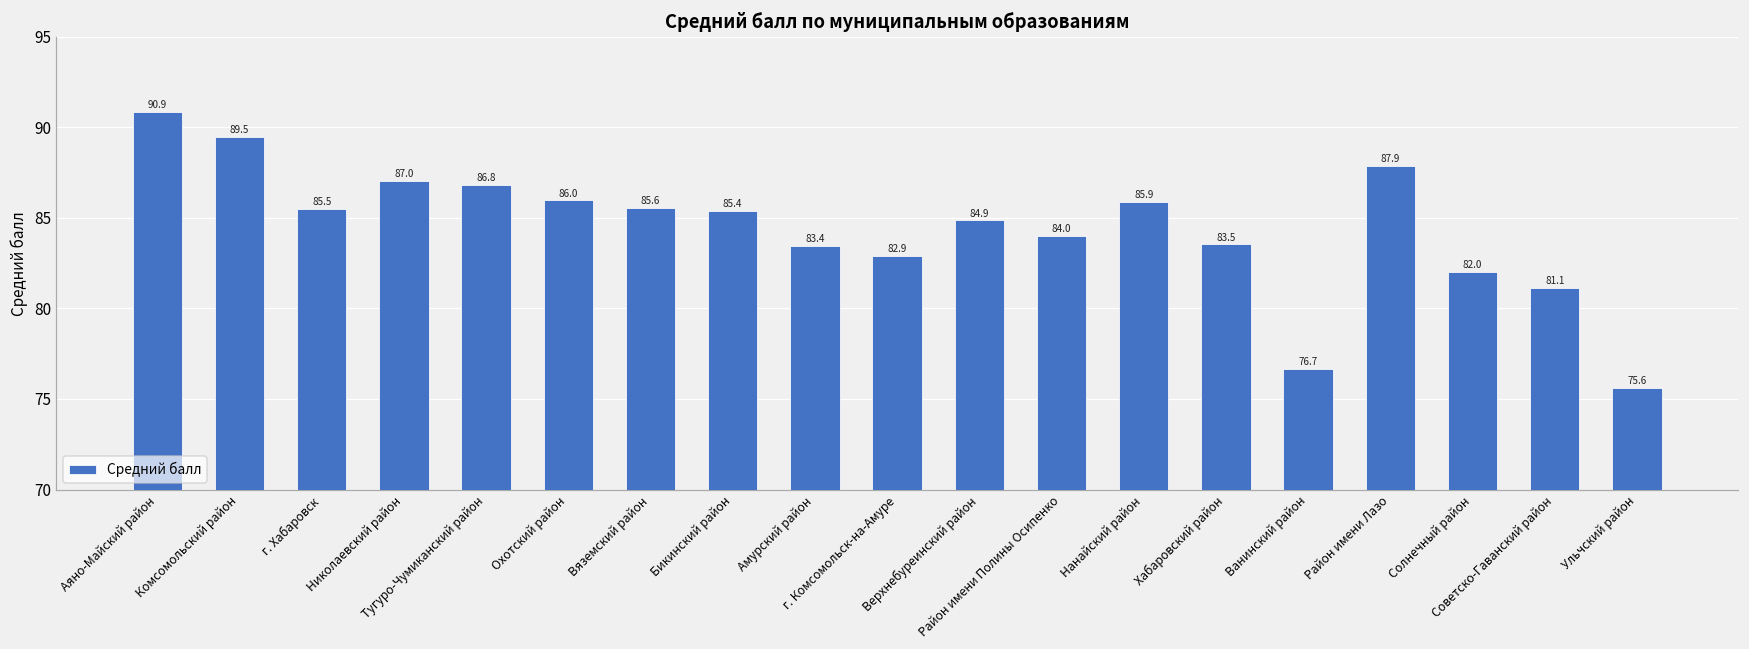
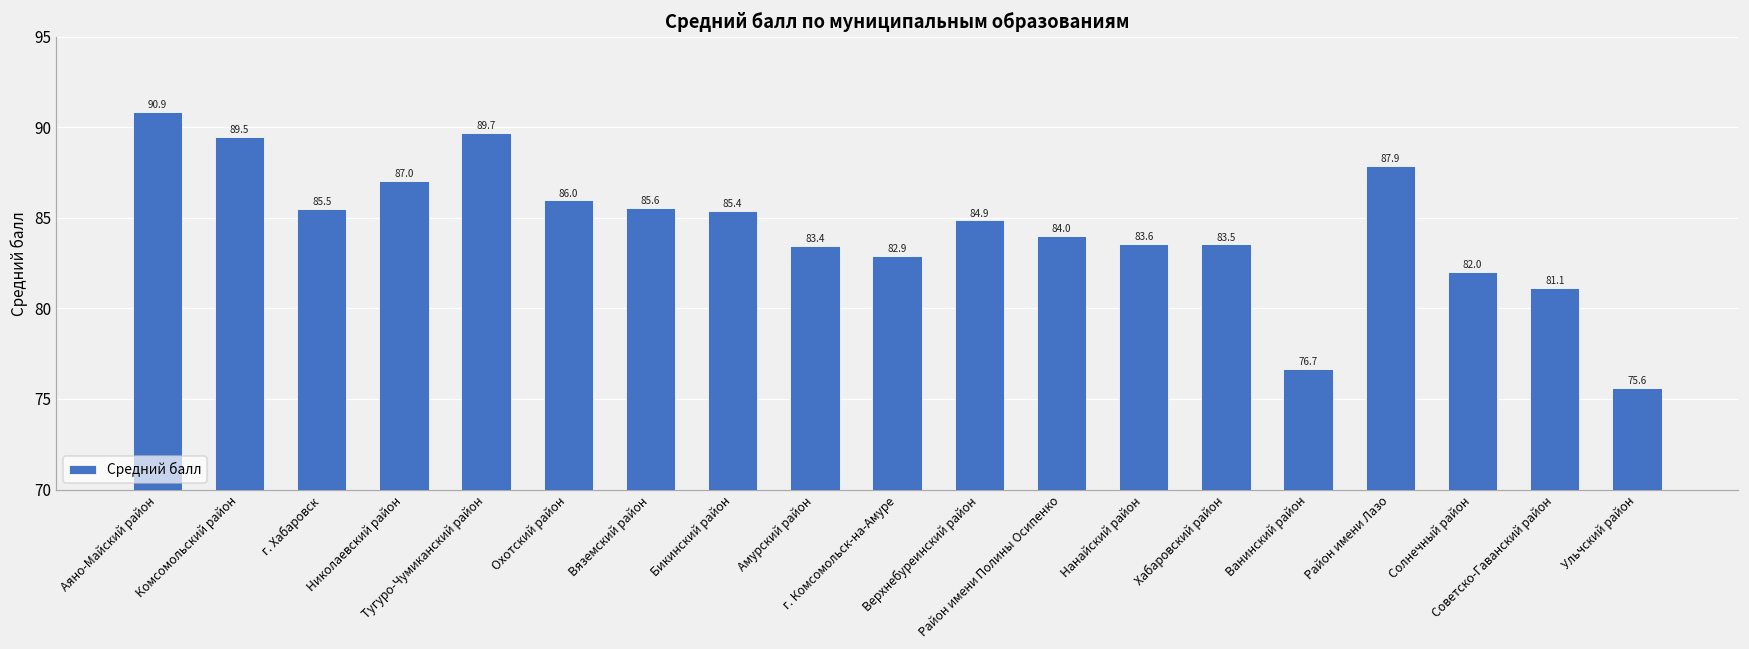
Тугуро-Чумиканский район: 86.8 -> 89.7
Нанайский район: 85.9 -> 83.6
